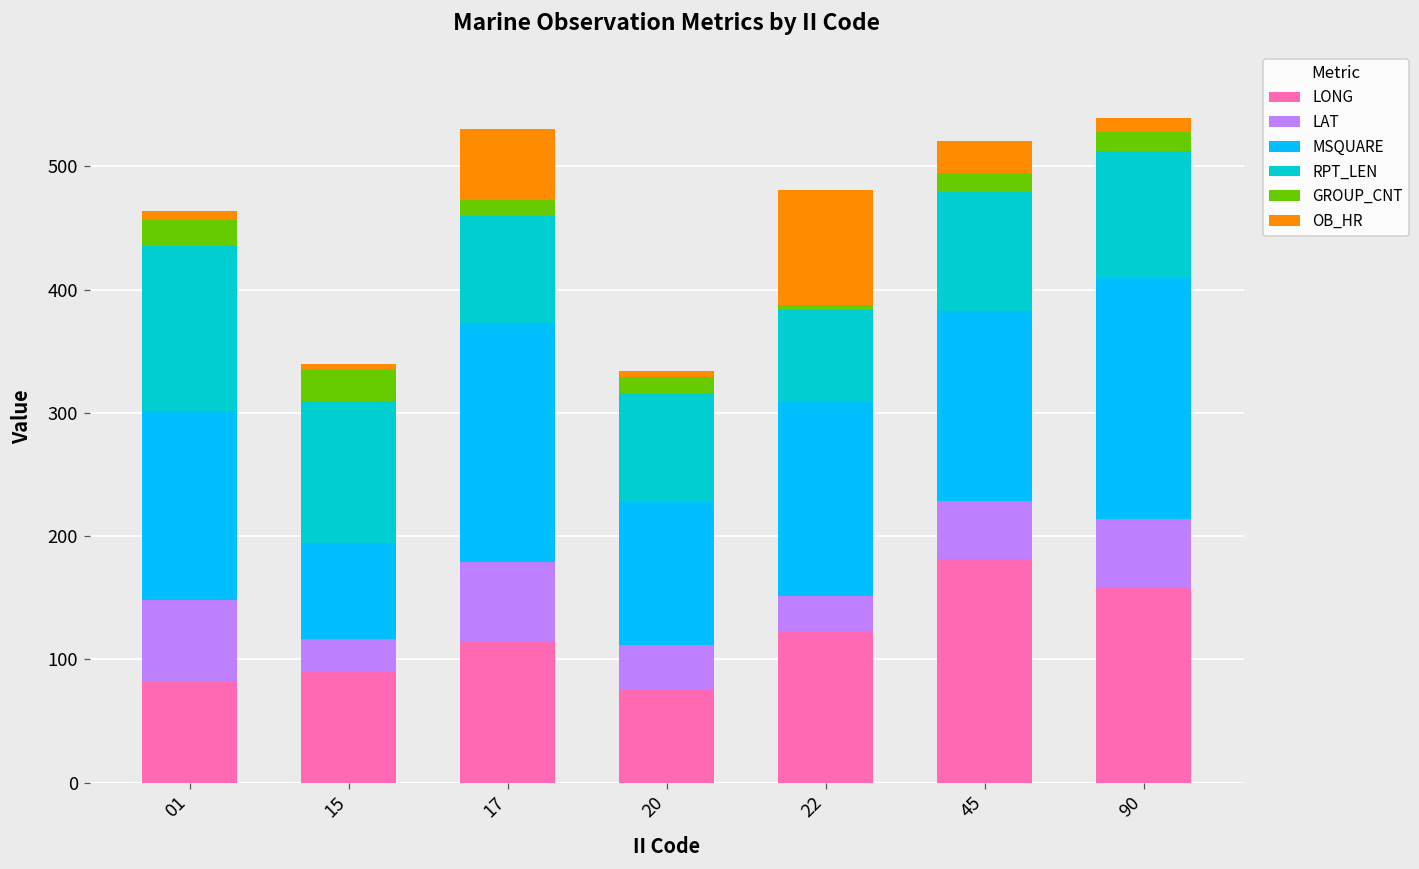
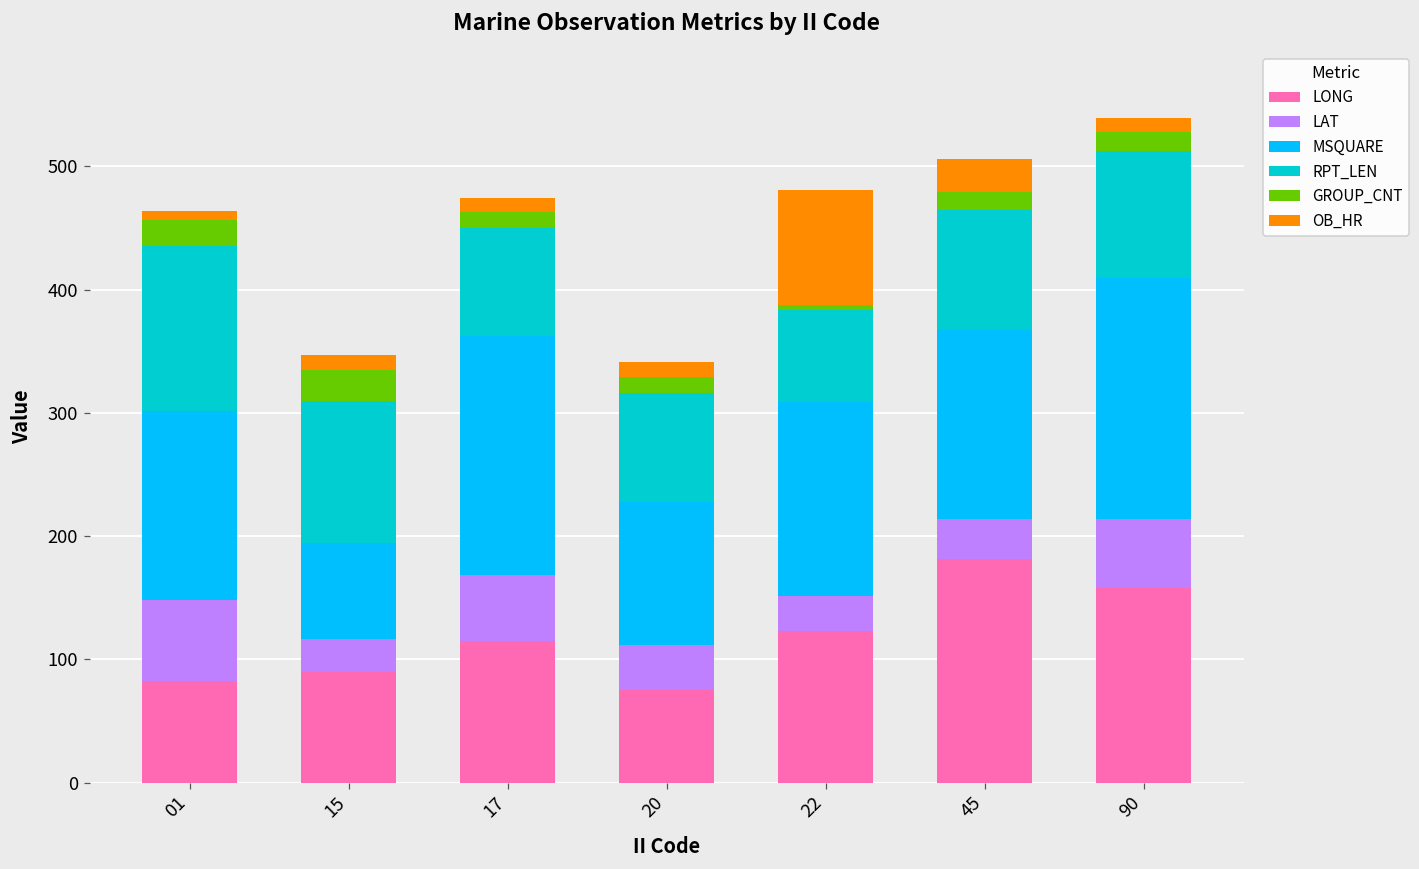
OB_HR, 15: 5 -> 12
LAT, 17: 64 -> 54
OB_HR, 17: 58 -> 12
OB_HR, 20: 5 -> 12
LAT, 45: 47 -> 32
